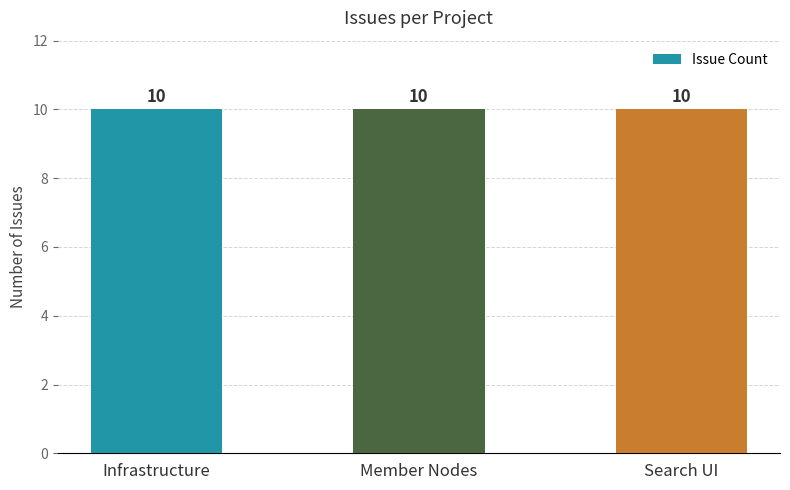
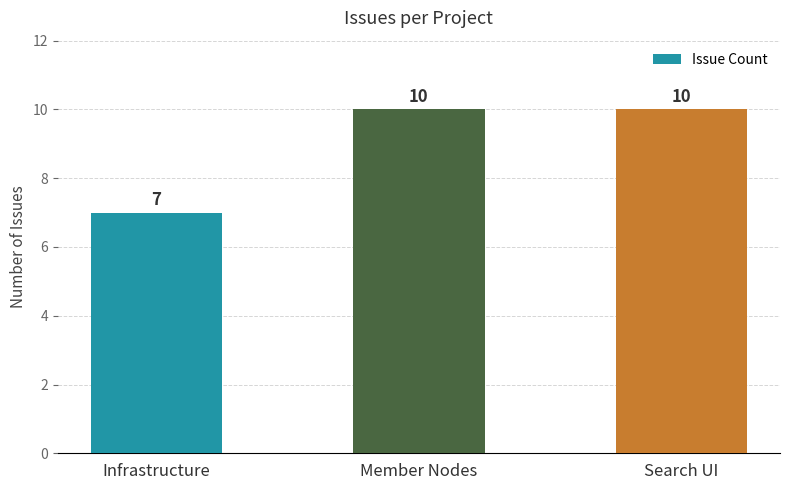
Infrastructure: 10 -> 7
